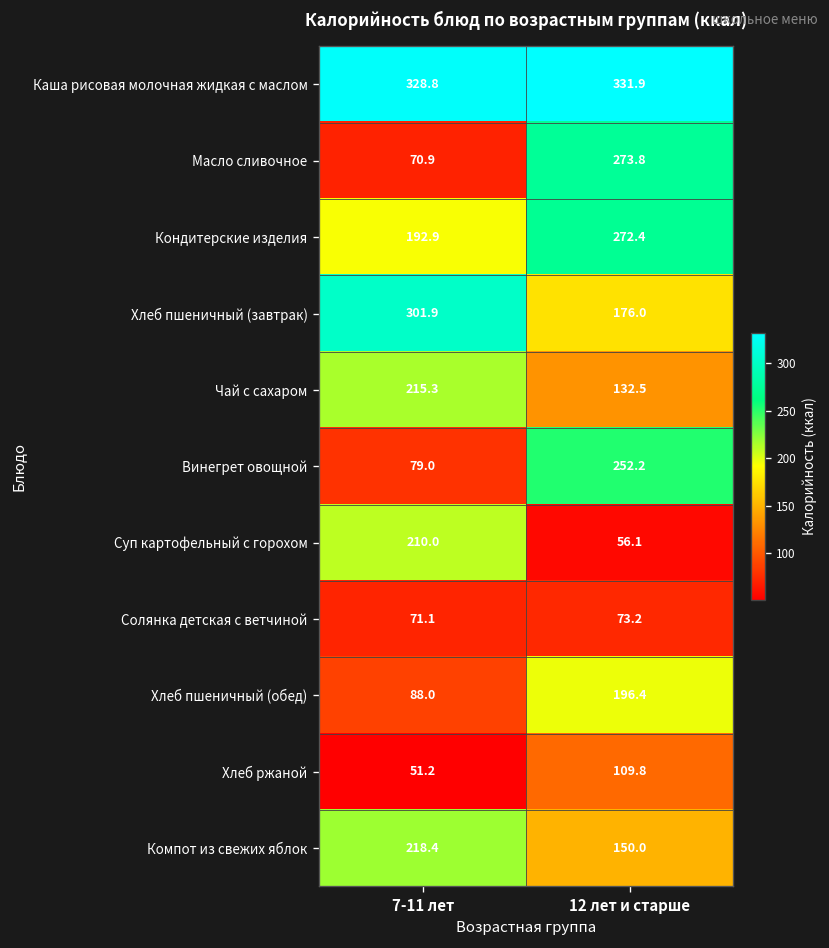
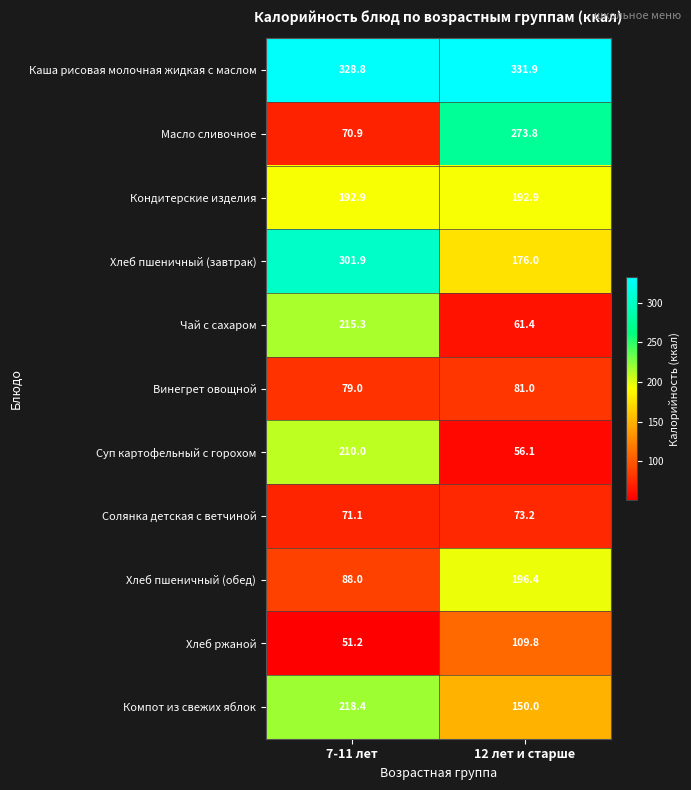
Кондитерские изделия, 12 лет и старше: 272.4 -> 192.9
Чай с сахаром, 12 лет и старше: 132.5 -> 61.4
Винегрет овощной, 12 лет и старше: 252.2 -> 81.0
